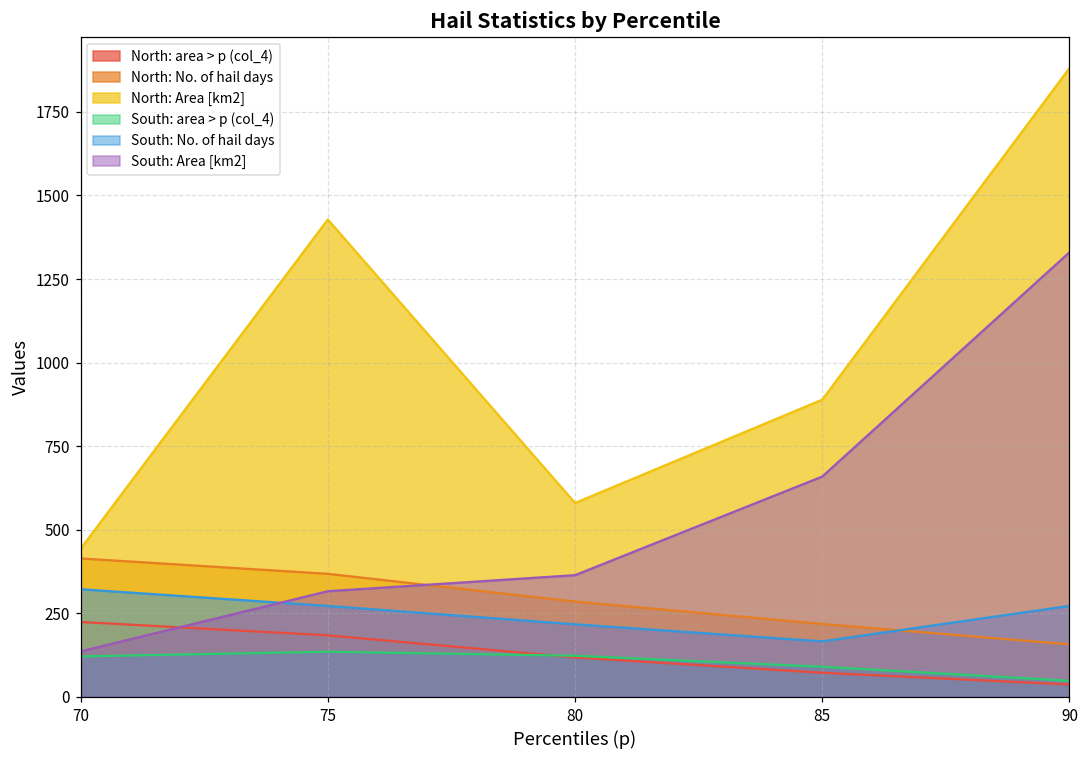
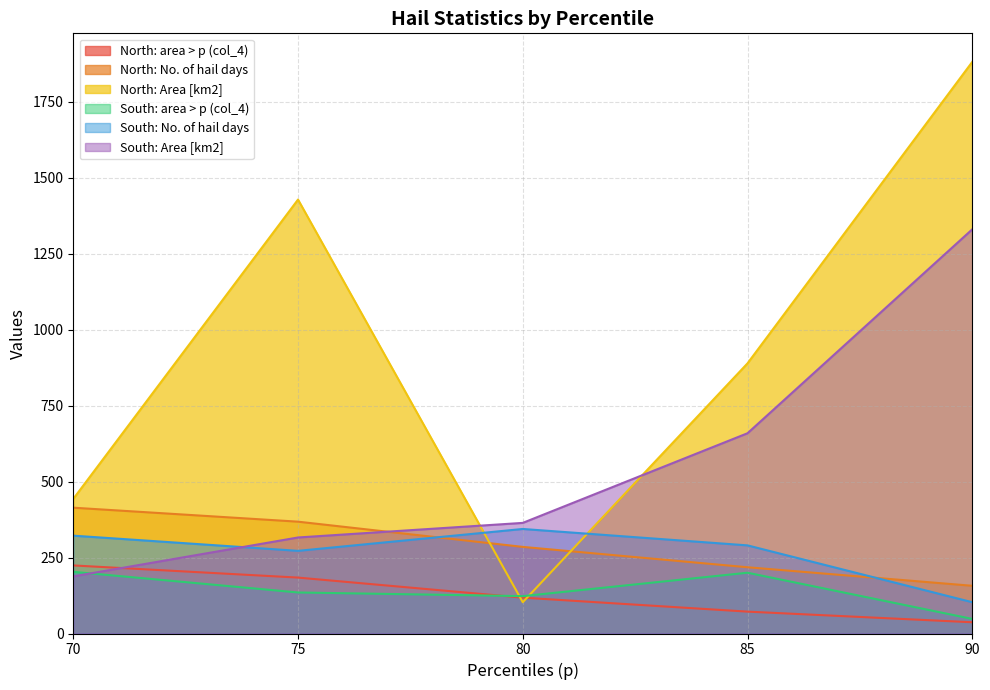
South: area > p (col_4), 70: 120 -> 200
South: Area [km2], 70: 140 -> 190
North: Area [km2], 80: 580 -> 100
South: No. of hail days, 80: 220 -> 340
South: area > p (col_4), 85: 90 -> 200
South: No. of hail days, 85: 170 -> 290
South: No. of hail days, 90: 270 -> 100
